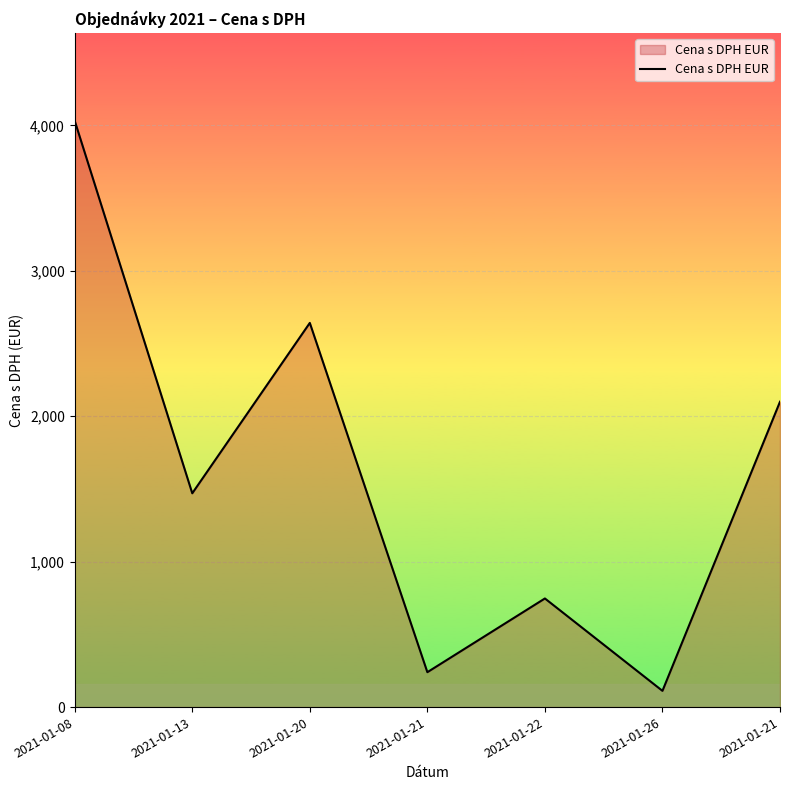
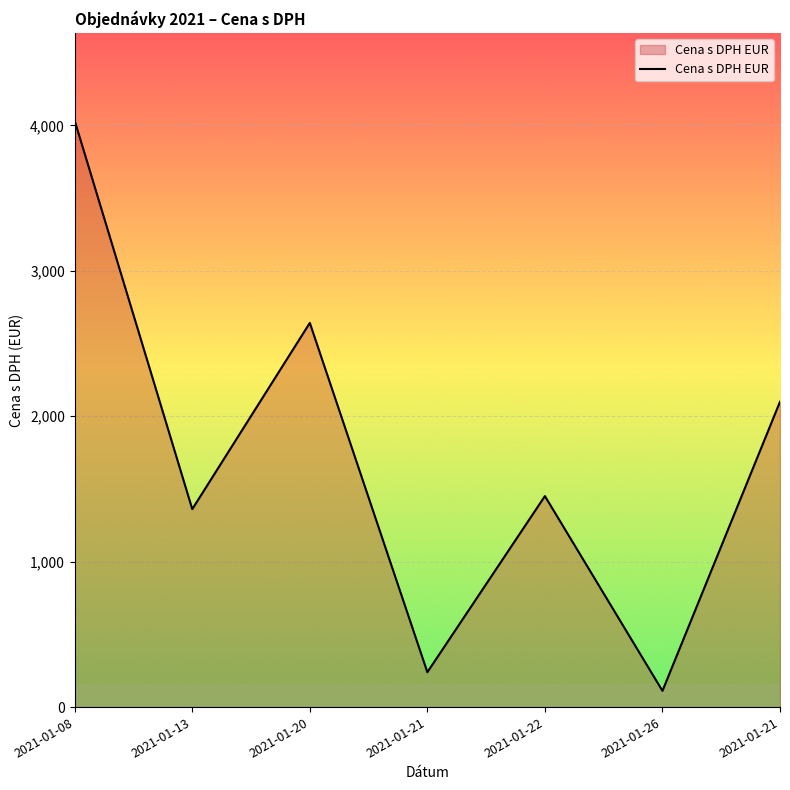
2021-01-13: 1,470 -> 1,360
2021-01-22: 750 -> 1,450
